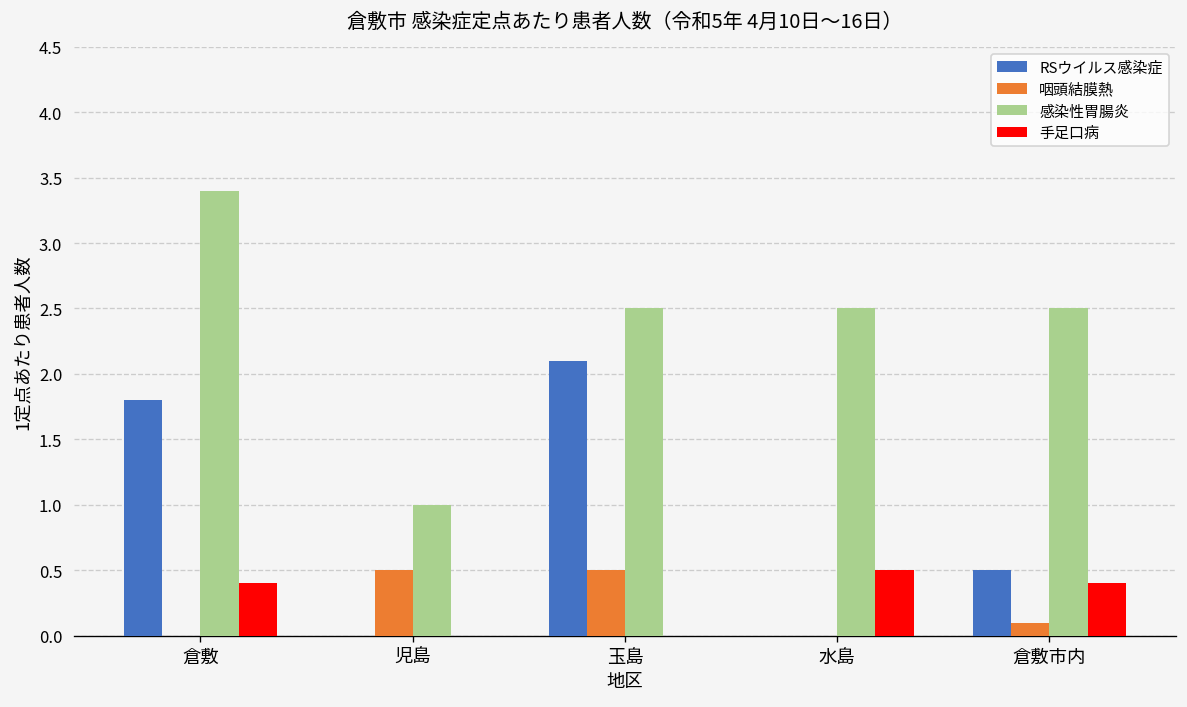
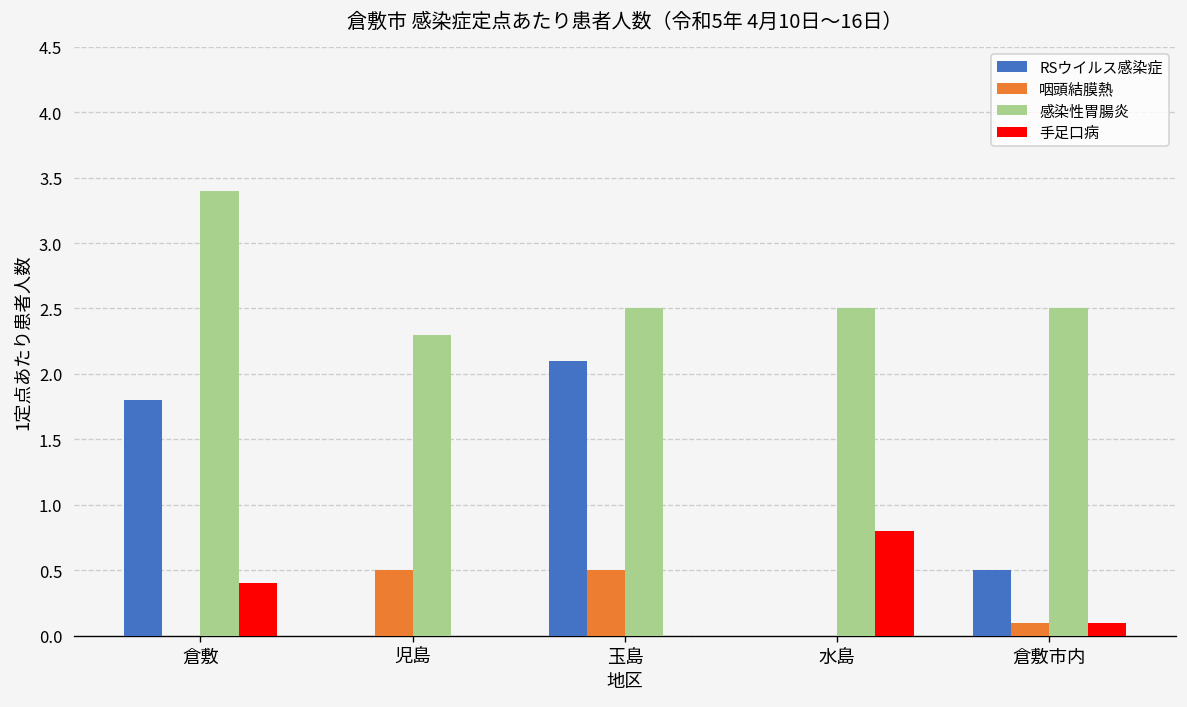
感染性胃腸炎, 児島: 1.0 -> 2.3
手足口病, 水島: 0.5 -> 0.8
手足口病, 倉敷市内: 0.4 -> 0.1
